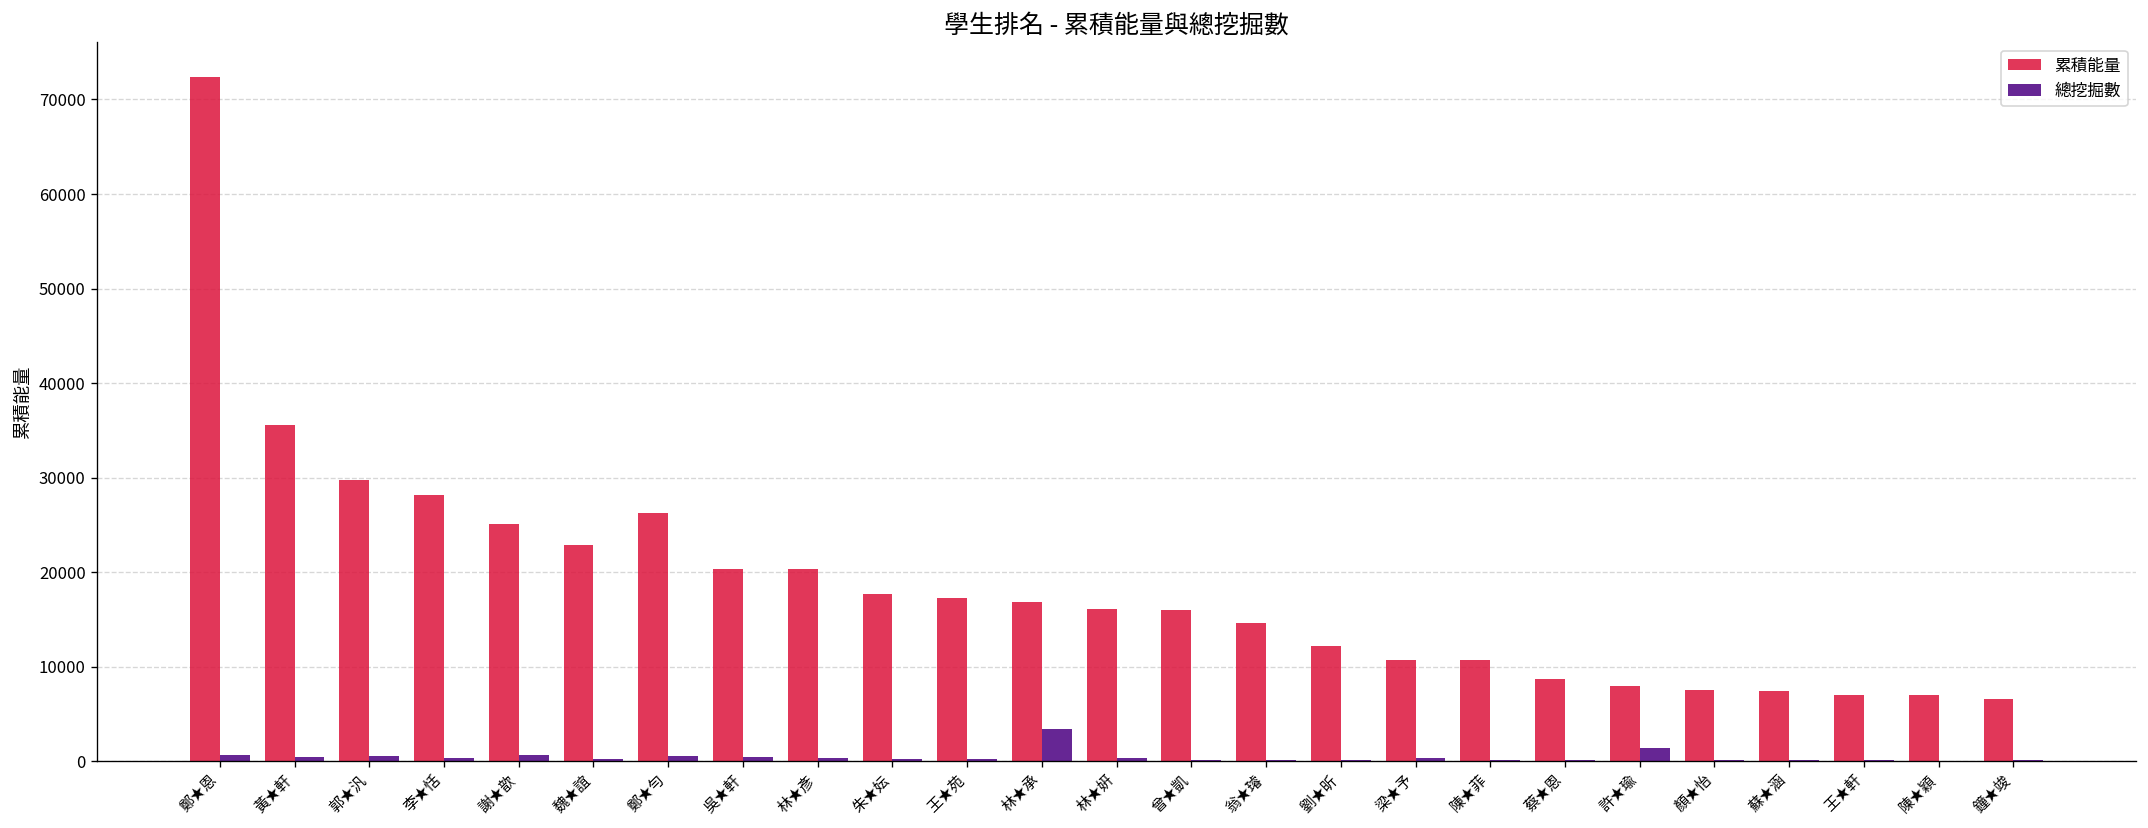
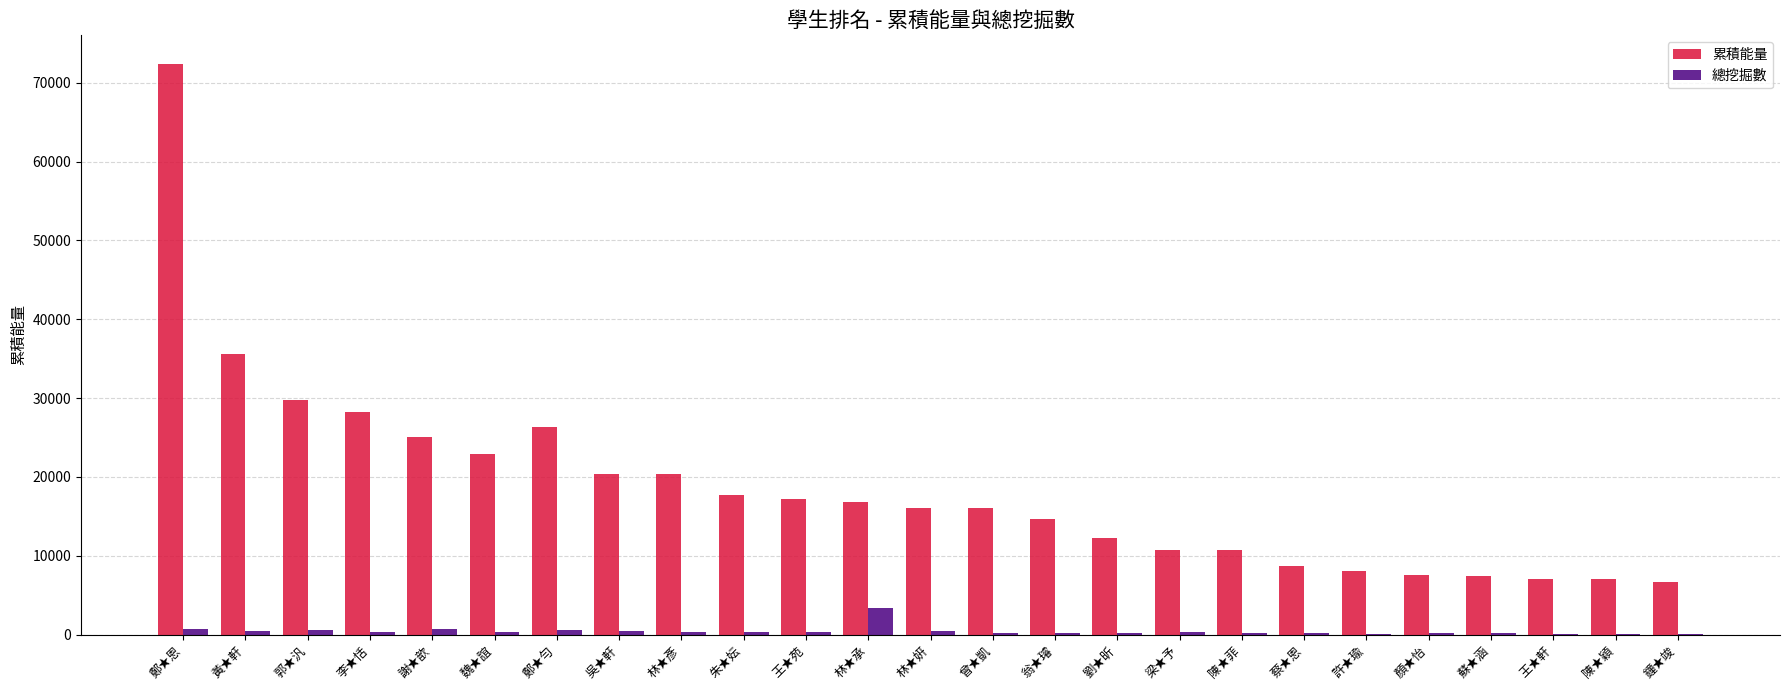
總挖掘數, 許★瑜: 1000 -> 0
